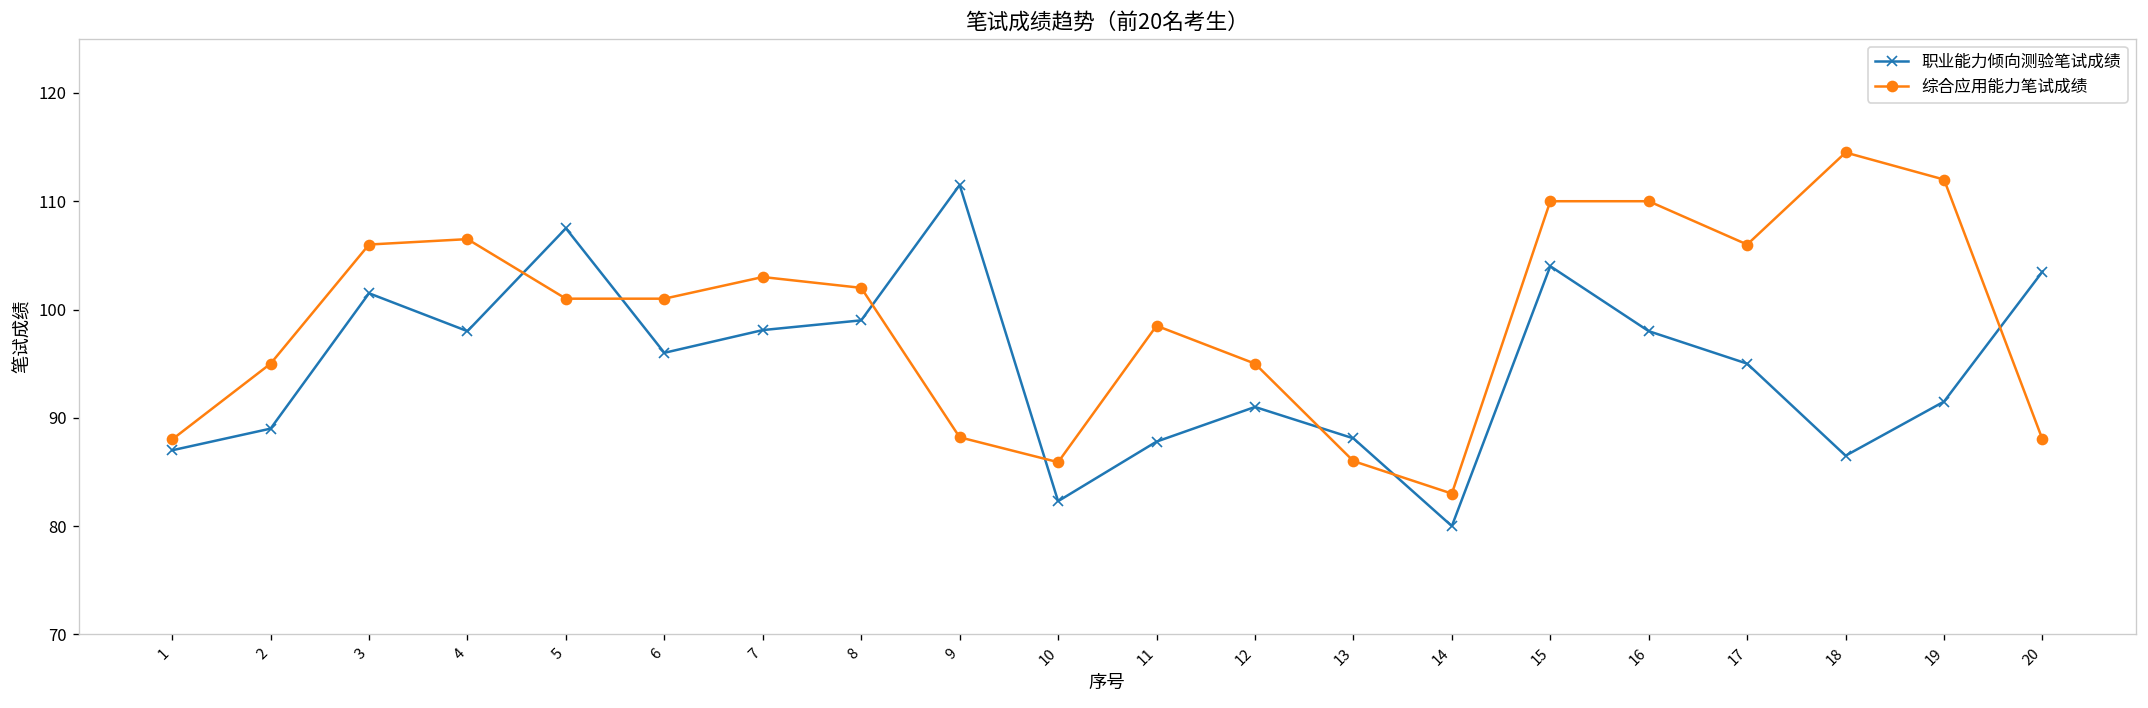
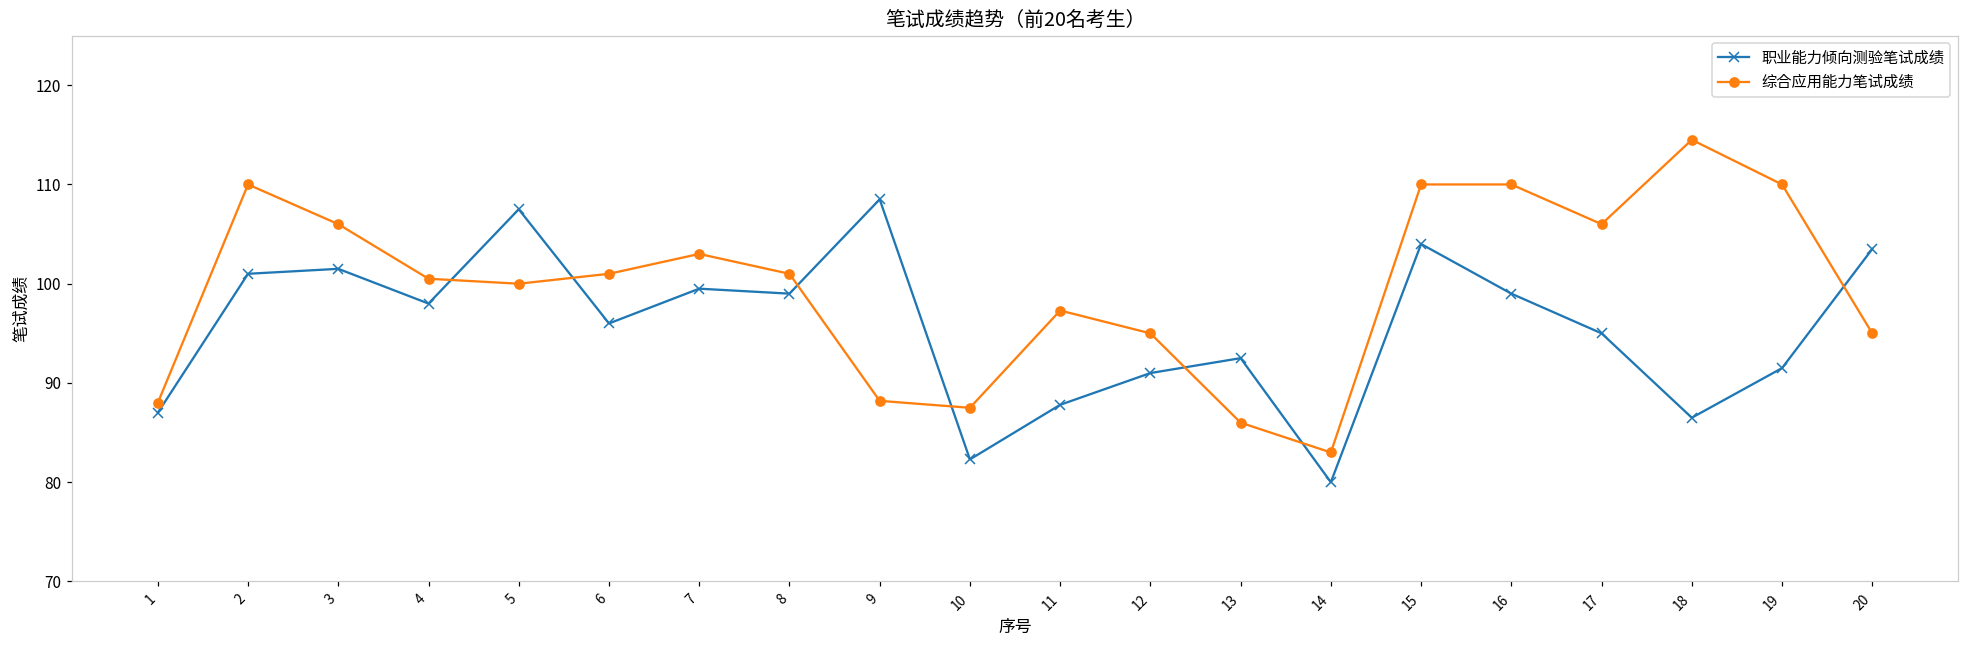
职业能力倾向测验笔试成绩, 2: 89 -> 101
综合应用能力笔试成绩, 2: 95 -> 110
综合应用能力笔试成绩, 4: 107 -> 101
综合应用能力笔试成绩, 5: 101 -> 100
职业能力倾向测验笔试成绩, 7: 98 -> 100
综合应用能力笔试成绩, 8: 102 -> 101
职业能力倾向测验笔试成绩, 9: 112 -> 109
综合应用能力笔试成绩, 10: 86 -> 88
综合应用能力笔试成绩, 11: 99 -> 97
职业能力倾向测验笔试成绩, 13: 88 -> 93
职业能力倾向测验笔试成绩, 16: 98 -> 99
综合应用能力笔试成绩, 19: 112 -> 110
综合应用能力笔试成绩, 20: 88 -> 95
